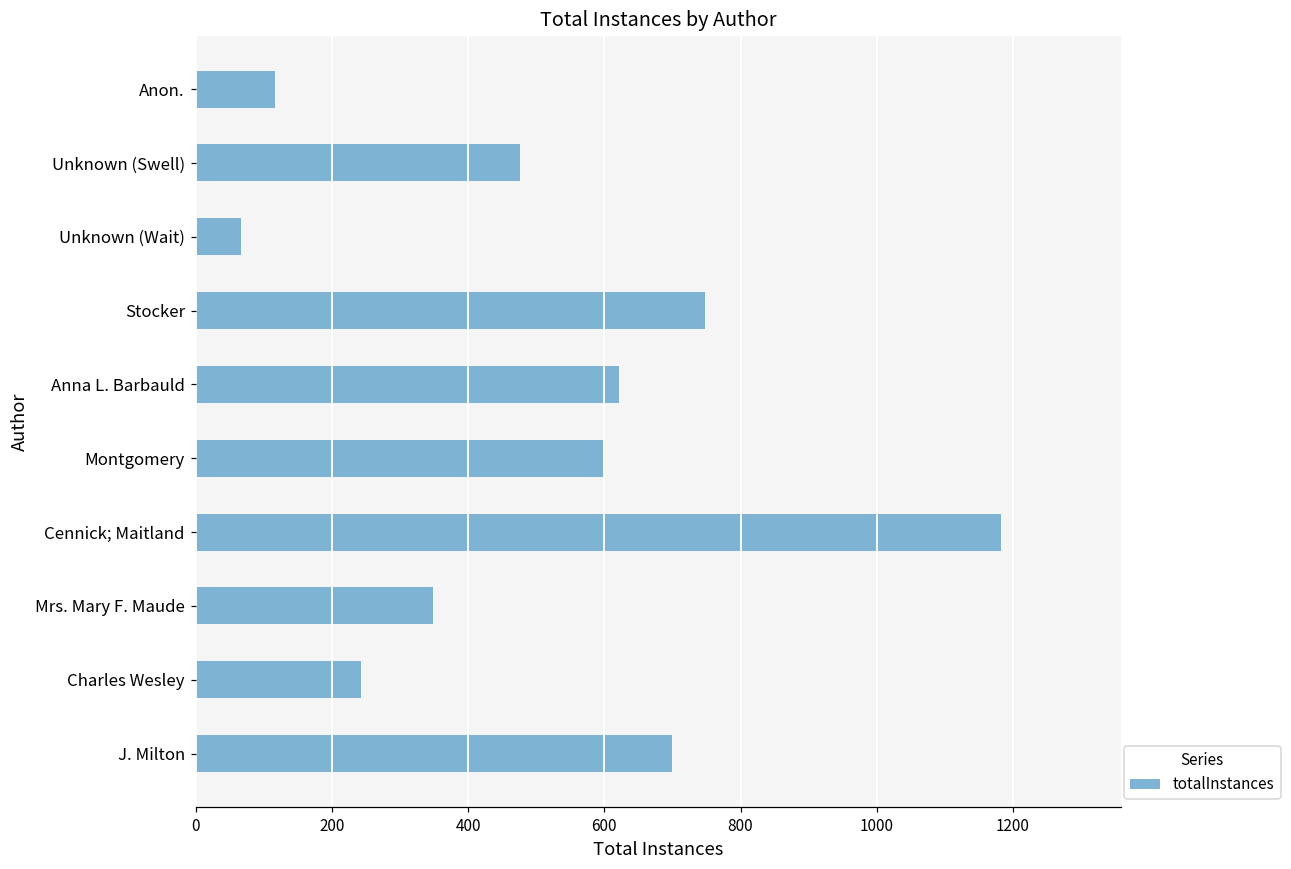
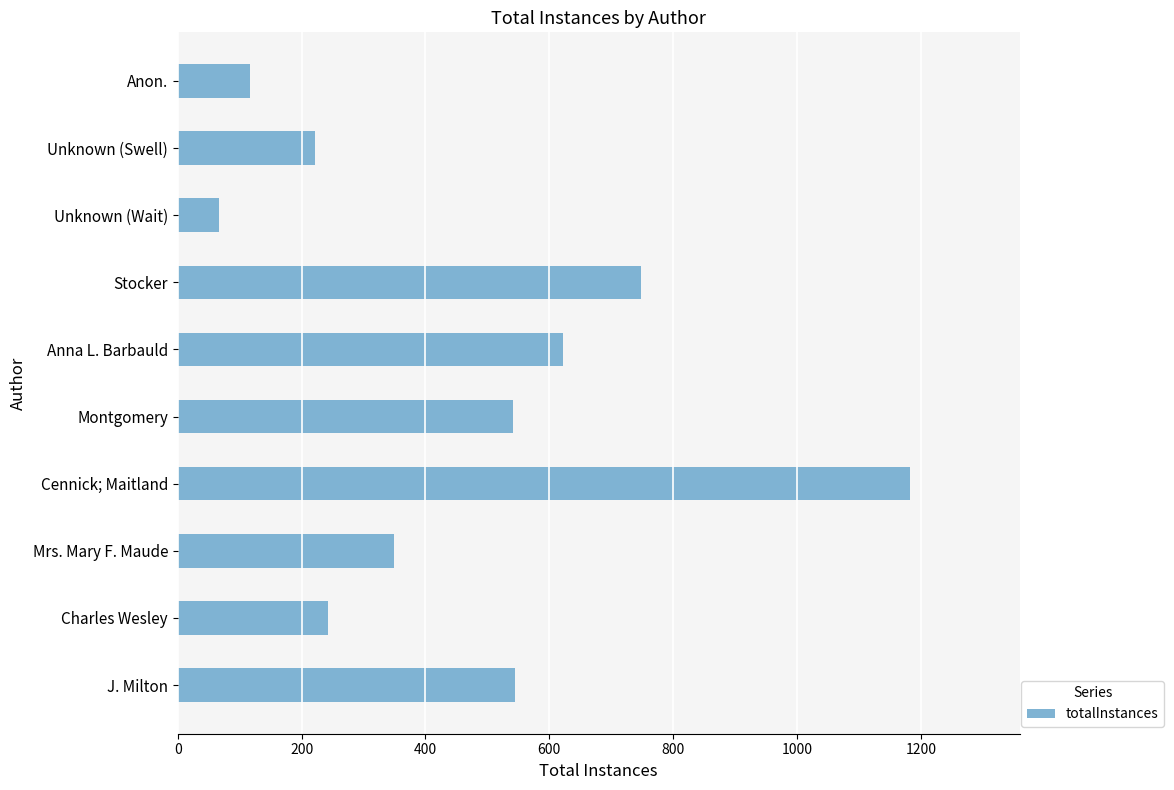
Unknown (Swell): 480 -> 220
Montgomery: 600 -> 540
J. Milton: 700 -> 540
